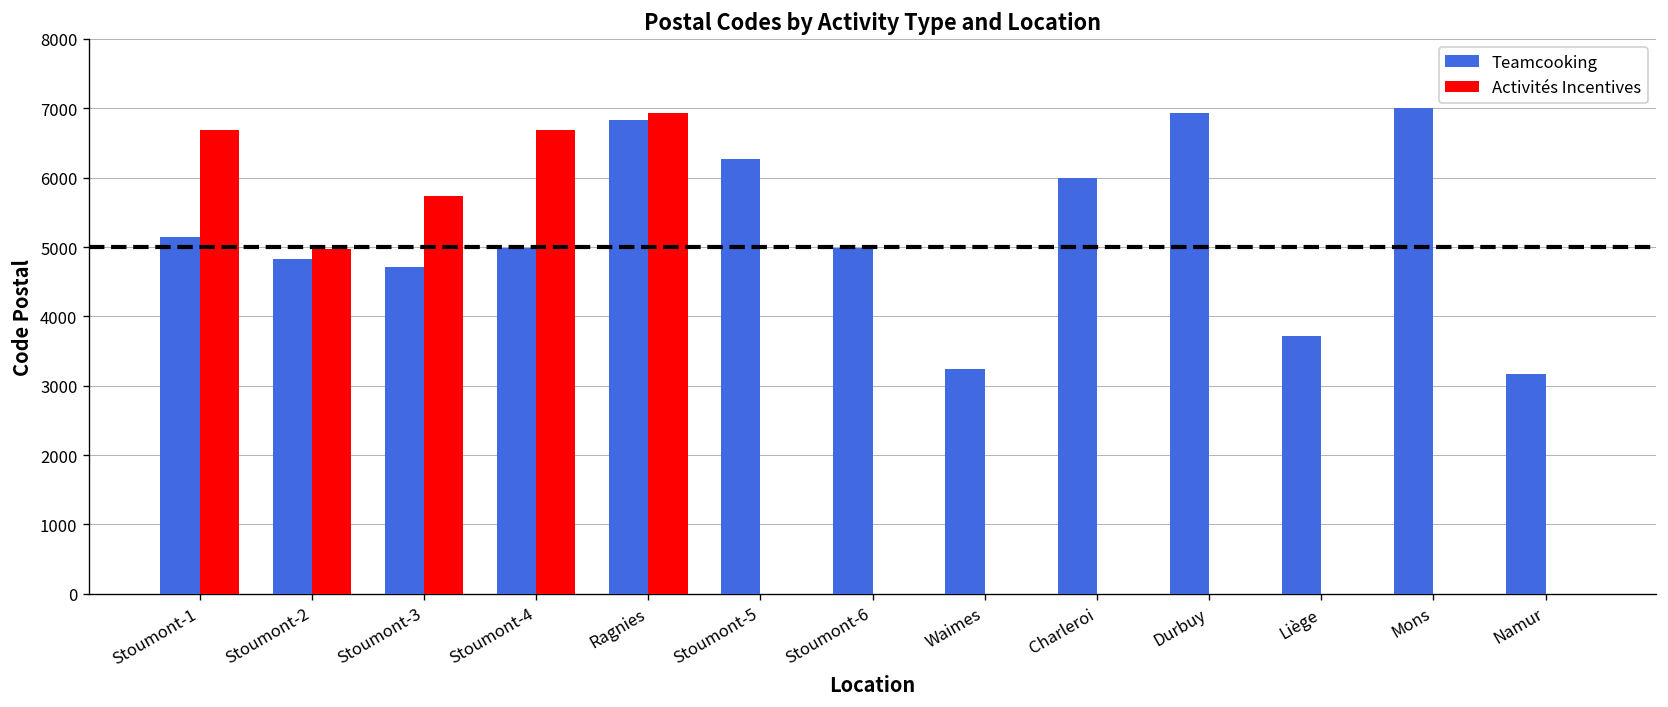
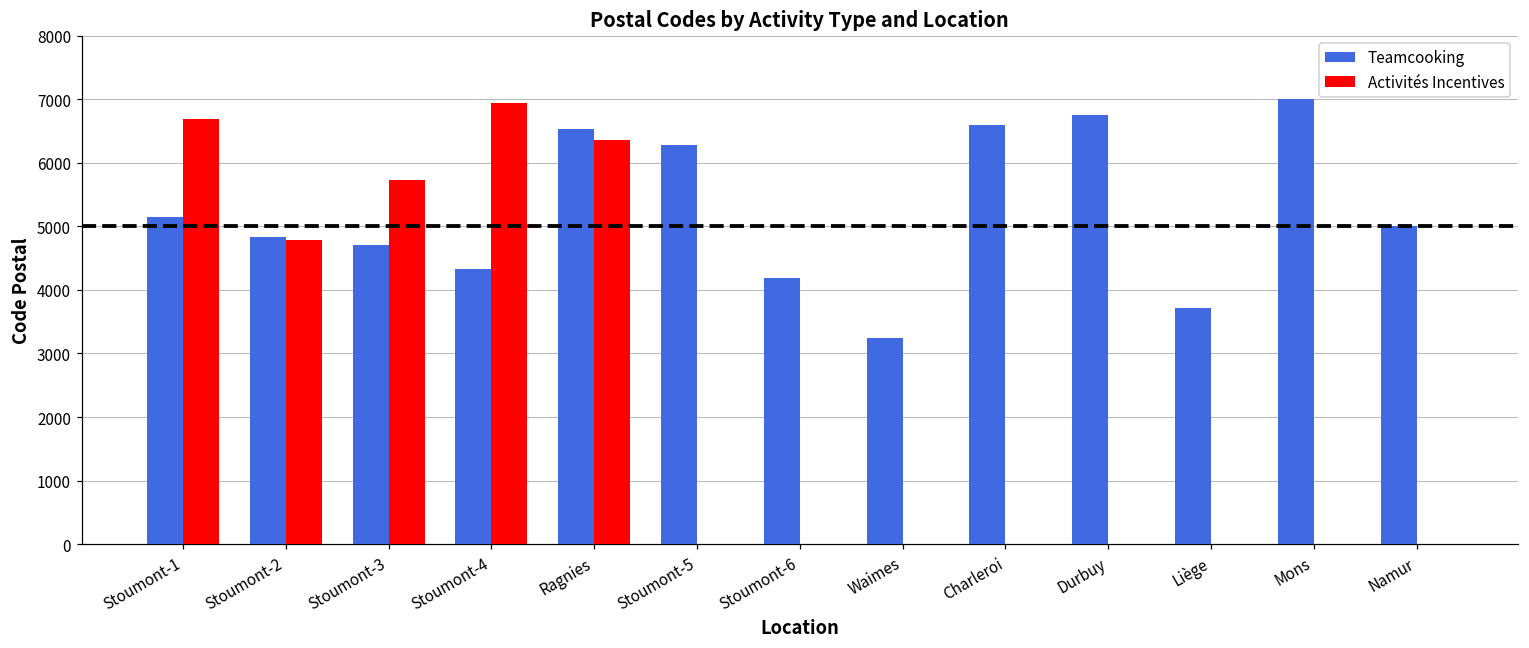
Activités Incentives, Stoumont-2: 5000 -> 4800
Teamcooking, Stoumont-4: 5000 -> 4300
Activités Incentives, Stoumont-4: 6700 -> 6900
Teamcooking, Ragnies: 6800 -> 6500
Activités Incentives, Ragnies: 6900 -> 6400
Teamcooking, Stoumont-6: 5000 -> 4200
Teamcooking, Charleroi: 6000 -> 6600
Teamcooking, Durbuy: 6900 -> 6800
Teamcooking, Namur: 3200 -> 5000
